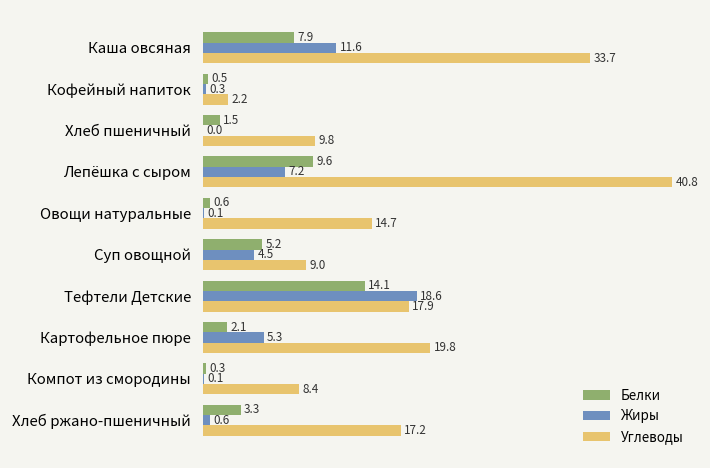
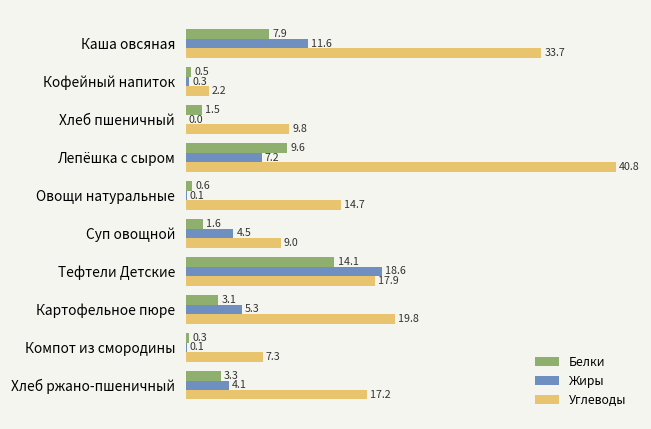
Белки, Суп овощной: 5.2 -> 1.6
Белки, Картофельное пюре: 2.1 -> 3.1
Углеводы, Компот из смородины: 8.4 -> 7.3
Жиры, Хлеб ржано-пшеничный: 0.6 -> 4.1
